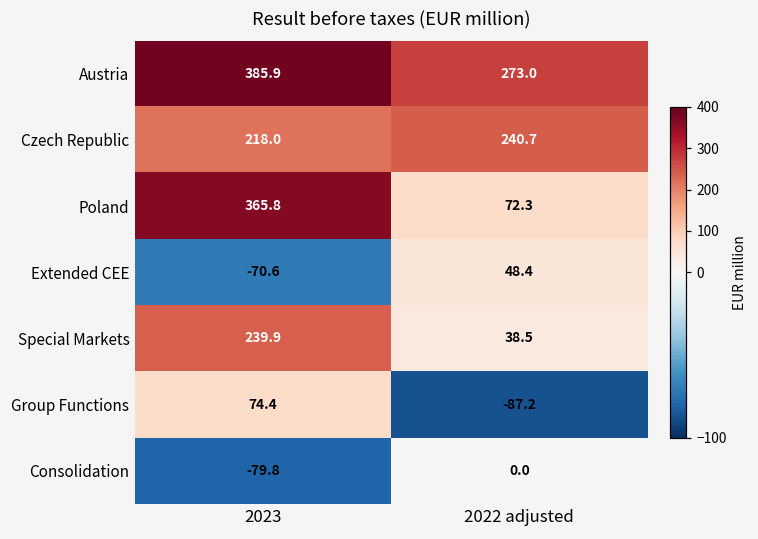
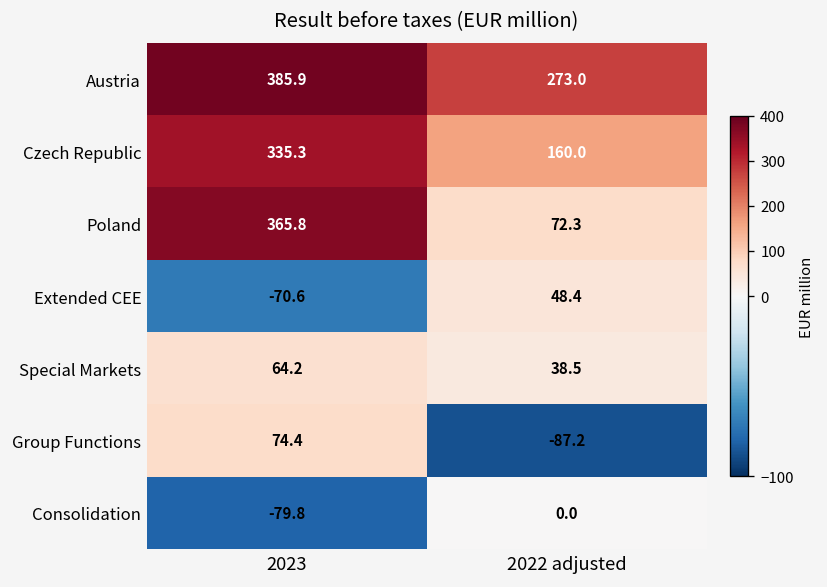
Czech Republic, 2023: 218.0 -> 335.3
Czech Republic, 2022 adjusted: 240.7 -> 160.0
Special Markets, 2023: 239.9 -> 64.2
